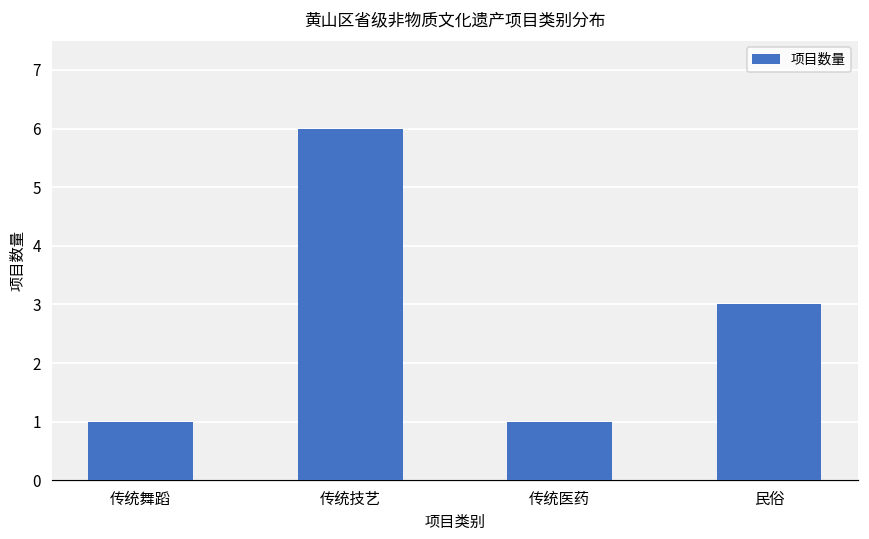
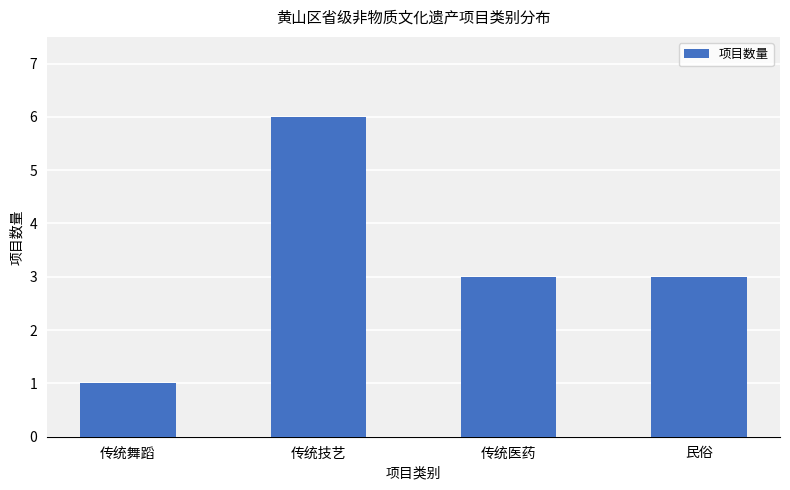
传统医药: 1 -> 3
